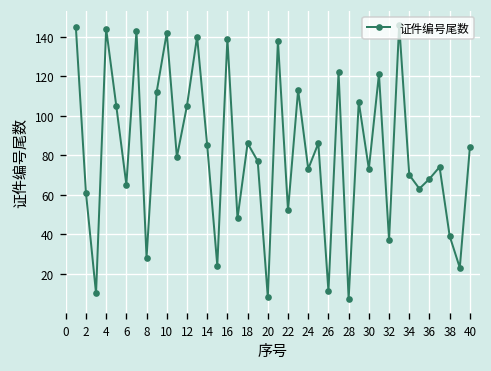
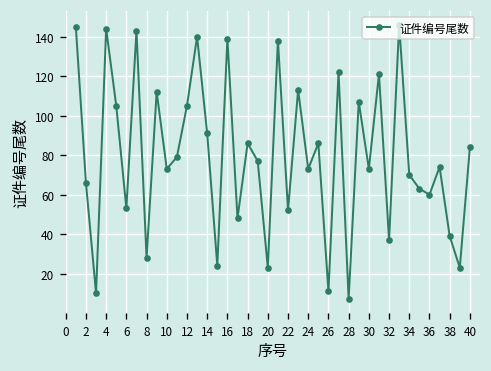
2: 61 -> 66
6: 65 -> 53
10: 142 -> 73
14: 85 -> 91
20: 8 -> 23
36: 68 -> 60
